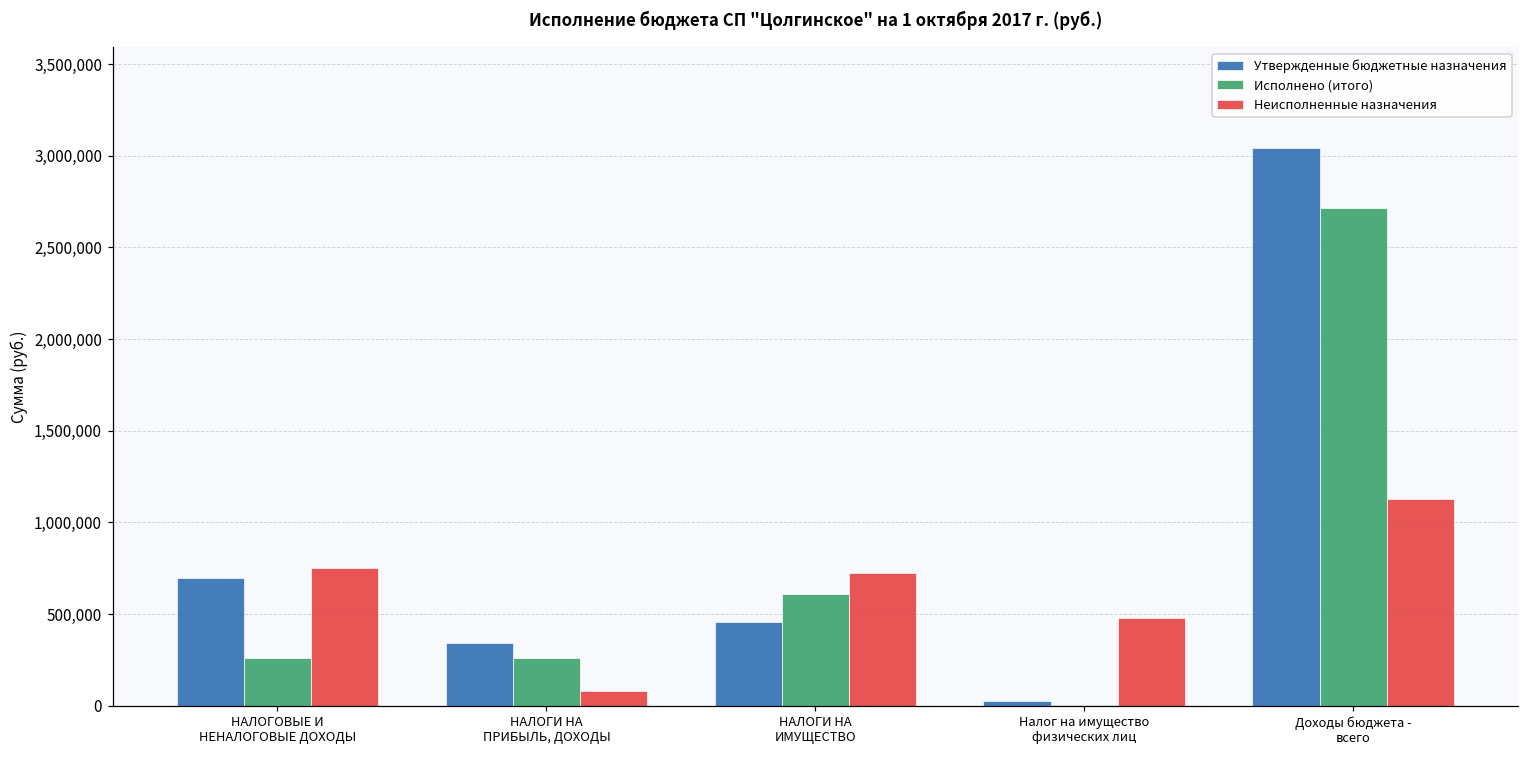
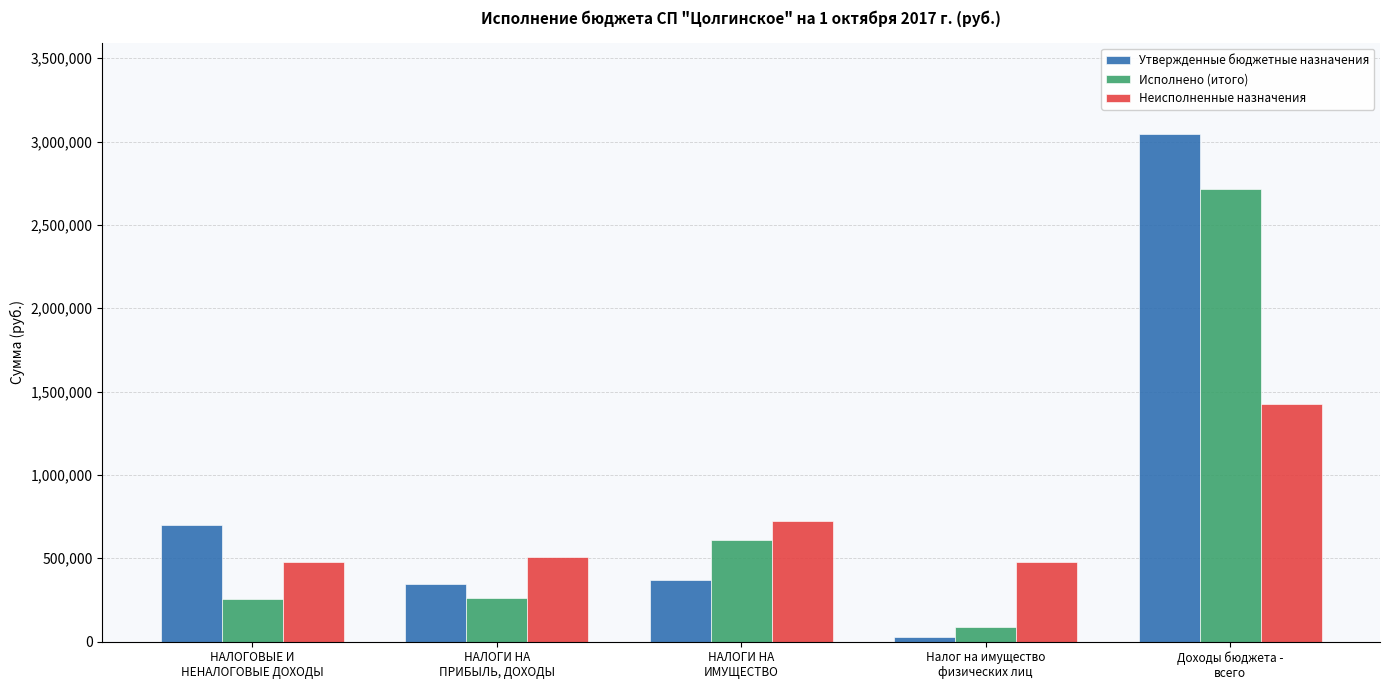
Неисполненные назначения, НАЛОГОВЫЕ И НЕНАЛОГОВЫЕ ДОХОДЫ: 750,000 -> 480,000
Неисполненные назначения, НАЛОГИ НА ПРИБЫЛЬ, ДОХОДЫ: 80,000 -> 510,000
Утвержденные бюджетные назначения, НАЛОГИ НА ИМУЩЕСТВО: 460,000 -> 370,000
Исполнено (итого), Налог на имущество физических лиц: 0 -> 90,000
Неисполненные назначения, Доходы бюджета - всего: 1,130,000 -> 1,420,000
